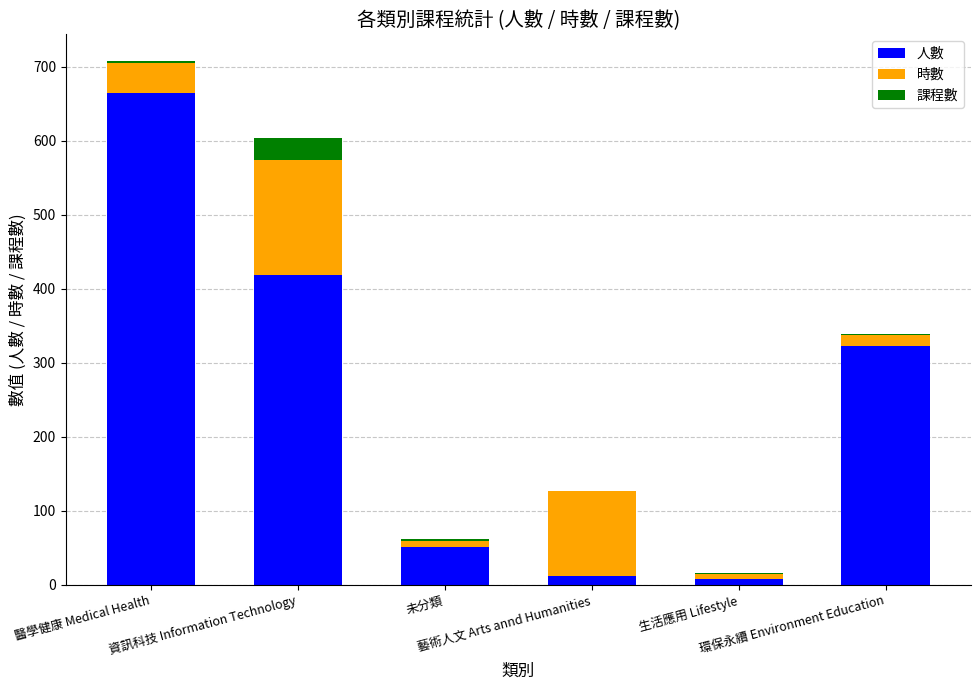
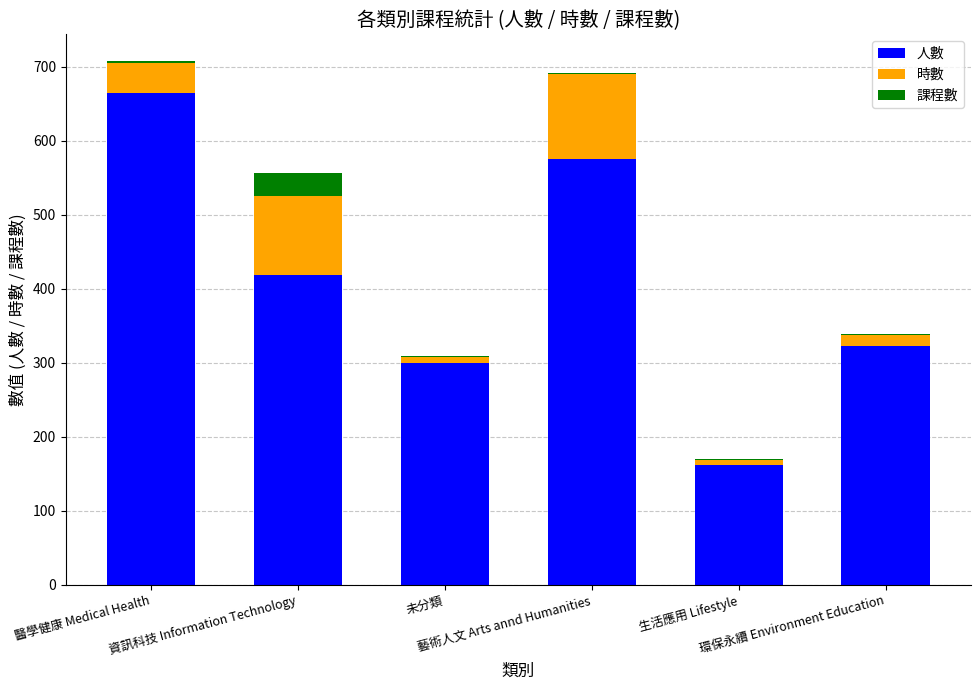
時數, 資訊科技 Information Technology: 160 -> 110
人數, 未分類: 50 -> 300
人數, 藝術人文 Arts annd Humanities: 10 -> 580
人數, 生活應用 Lifestyle: 10 -> 160
